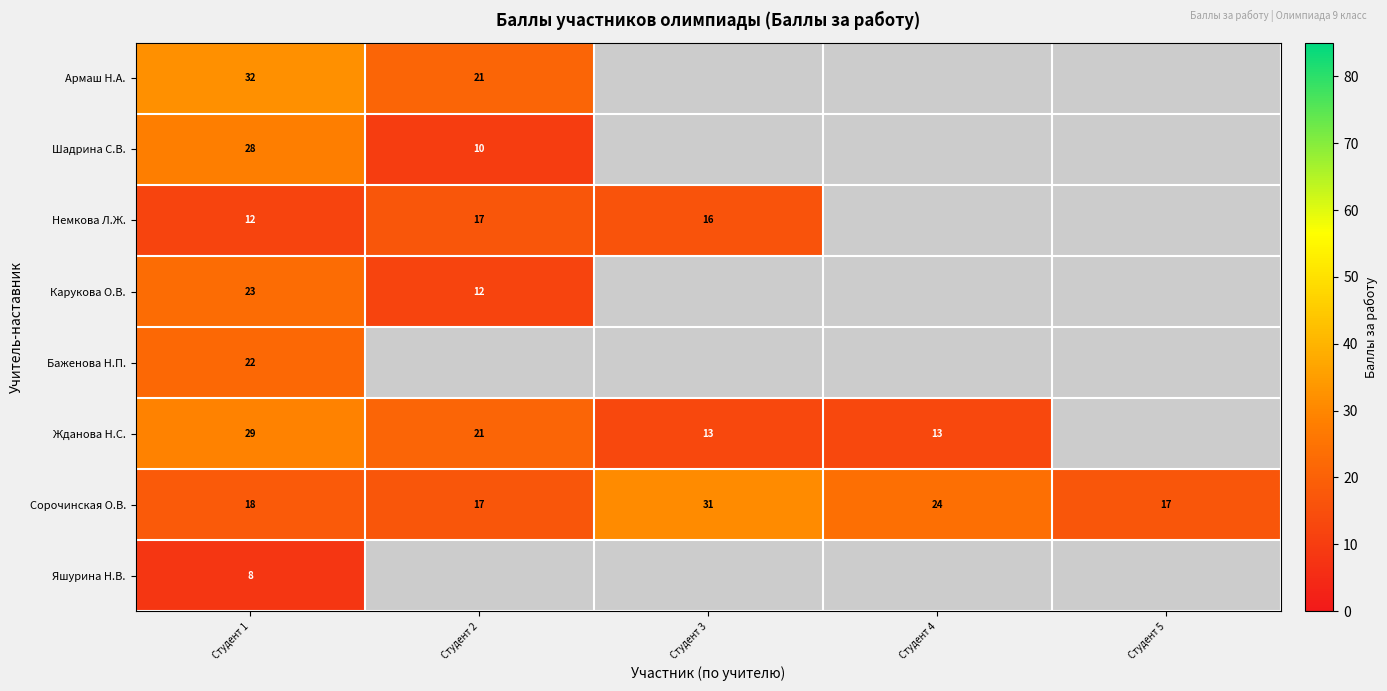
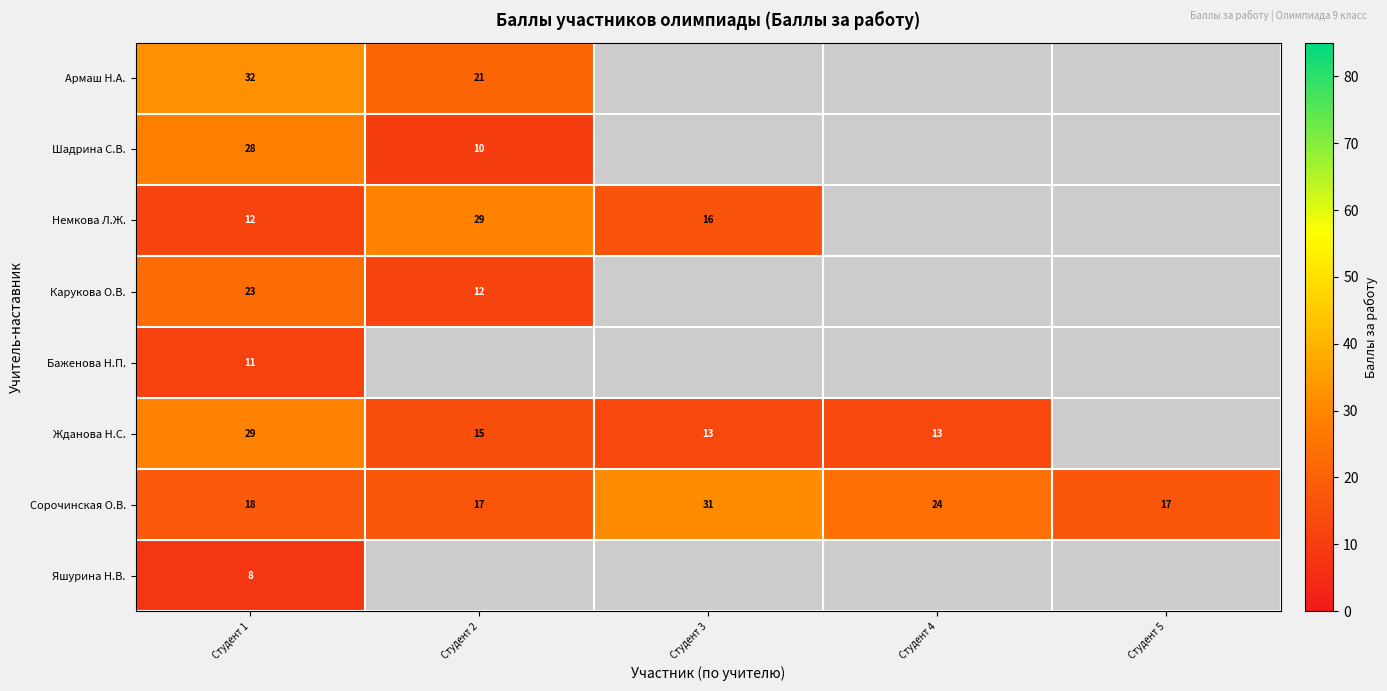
Немкова Л.Ж., Студент 2: 17 -> 29
Баженова Н.П., Студент 1: 22 -> 11
Жданова Н.С., Студент 2: 21 -> 15
